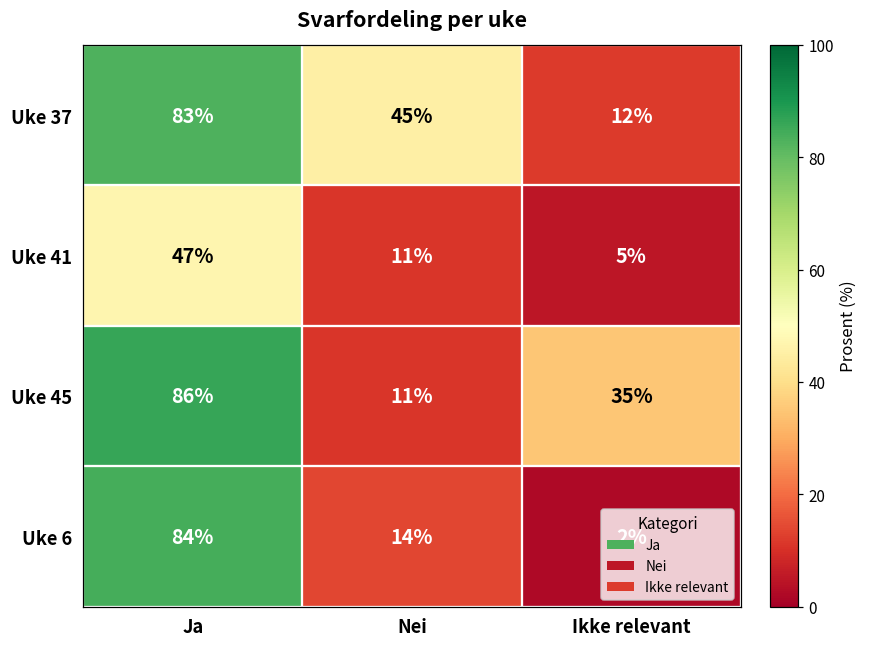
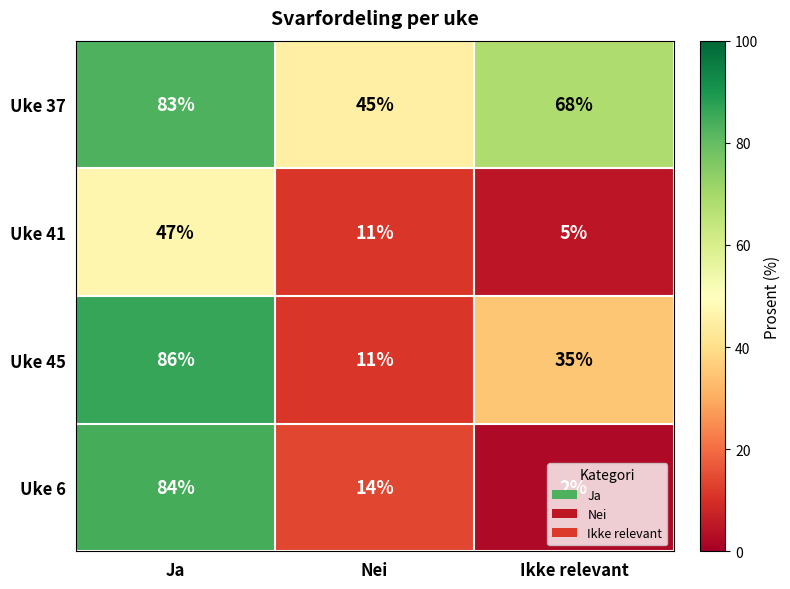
Uke 37, Ikke relevant: 12% -> 68%
